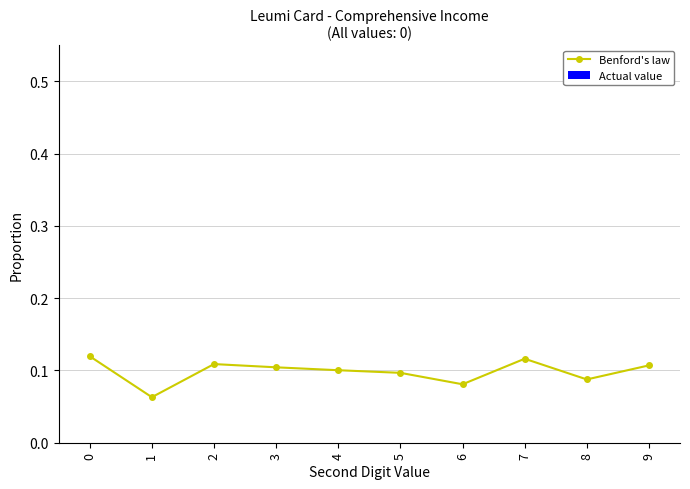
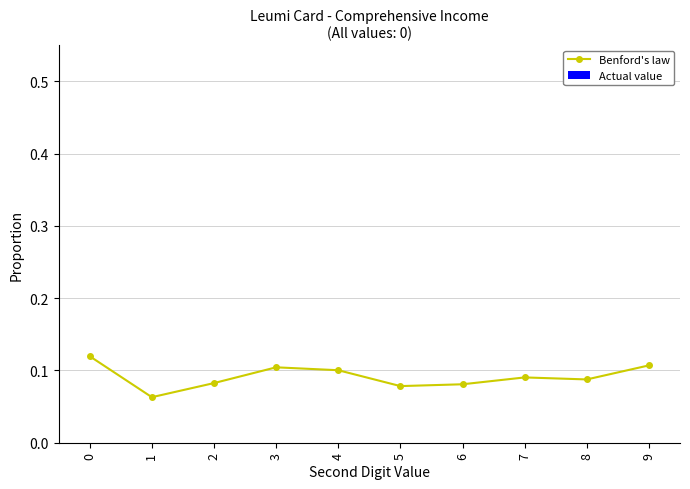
Benford's law, 2: 0.11 -> 0.08
Benford's law, 5: 0.10 -> 0.08
Benford's law, 7: 0.12 -> 0.09
